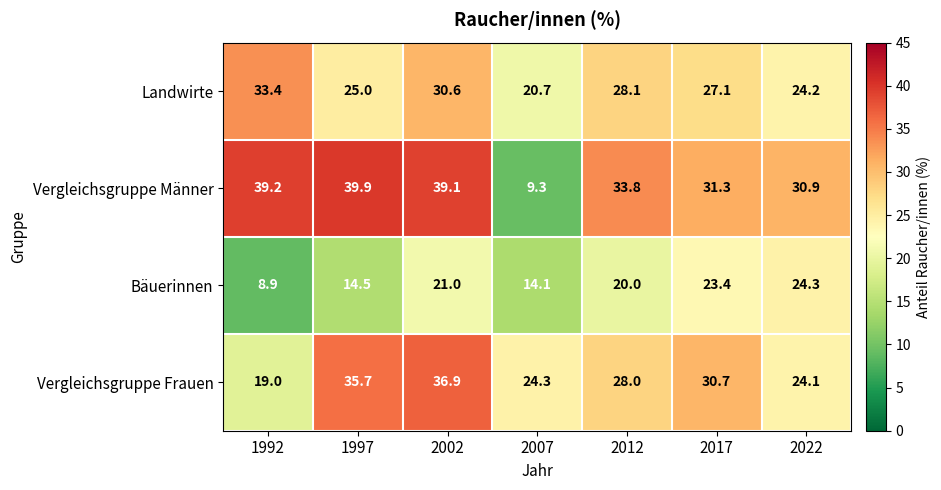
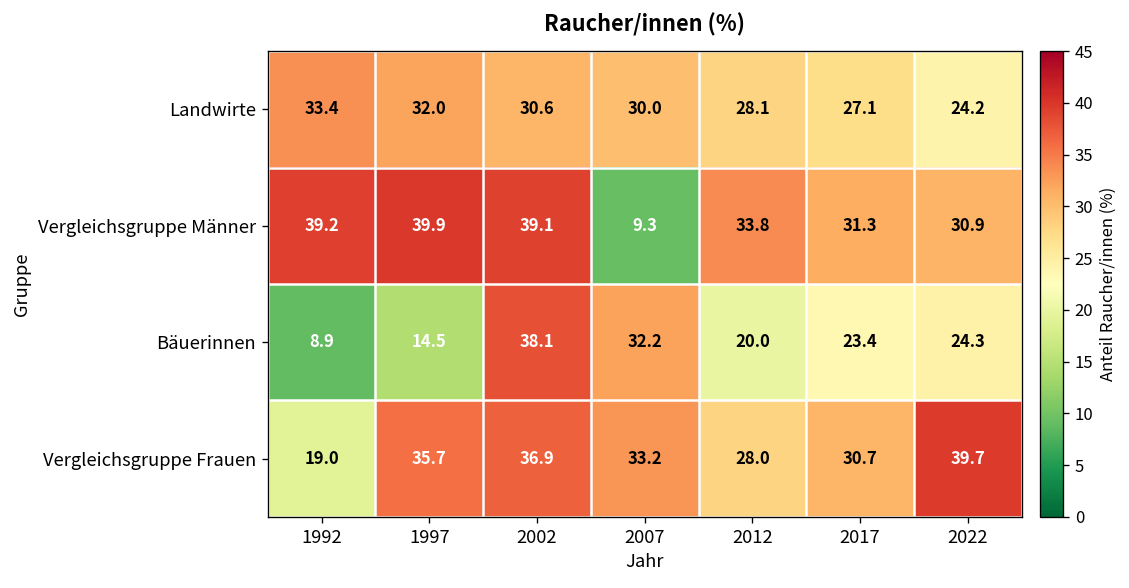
Landwirte, 1997: 25.0 -> 32.0
Landwirte, 2007: 20.7 -> 30.0
Bäuerinnen, 2002: 21.0 -> 38.1
Bäuerinnen, 2007: 14.1 -> 32.2
Vergleichsgruppe Frauen, 2007: 24.3 -> 33.2
Vergleichsgruppe Frauen, 2022: 24.1 -> 39.7
